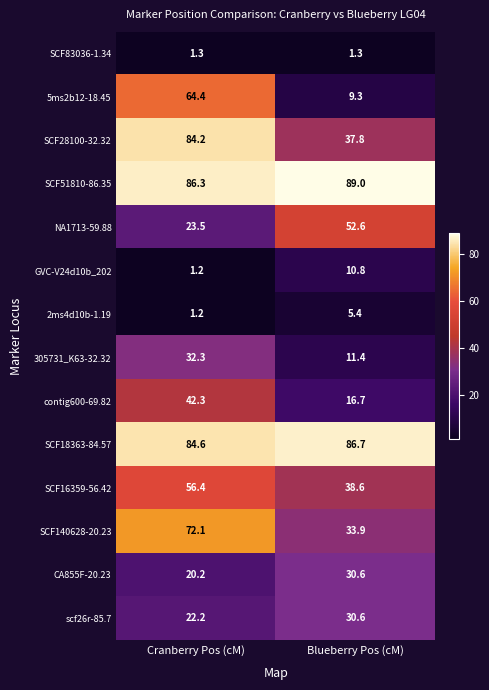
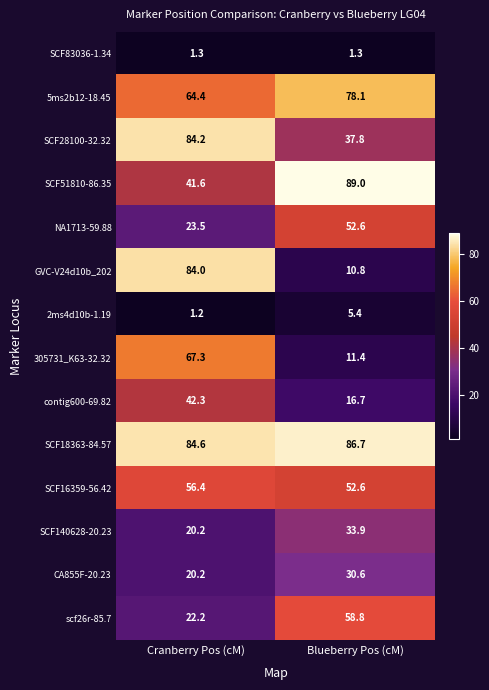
5ms2b12-18.45, Blueberry Pos (cM): 9.3 -> 78.1
SCF51810-86.35, Cranberry Pos (cM): 86.3 -> 41.6
GVC-V24d10b_202, Cranberry Pos (cM): 1.2 -> 84.0
305731_K63-32.32, Cranberry Pos (cM): 32.3 -> 67.3
SCF16359-56.42, Blueberry Pos (cM): 38.6 -> 52.6
SCF140628-20.23, Cranberry Pos (cM): 72.1 -> 20.2
scf26r-85.7, Blueberry Pos (cM): 30.6 -> 58.8
